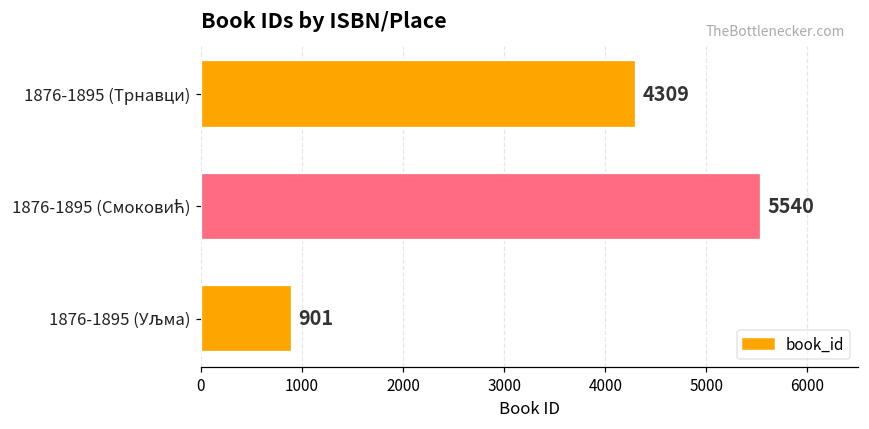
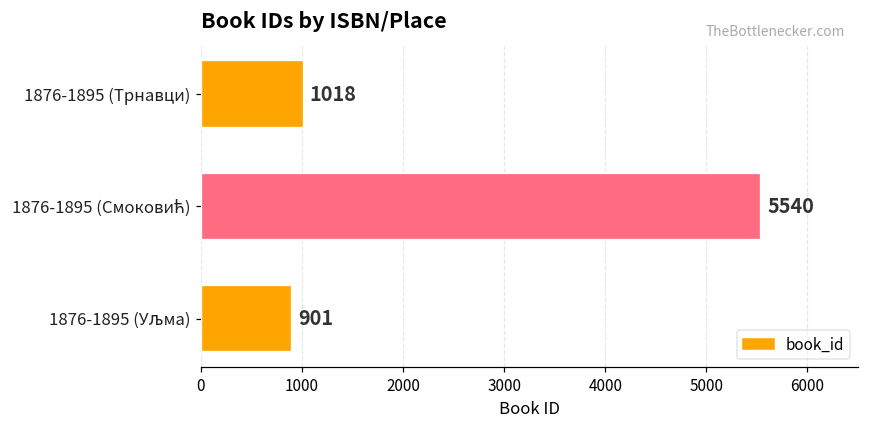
1876-1895 (Трнавци): 4309 -> 1018
